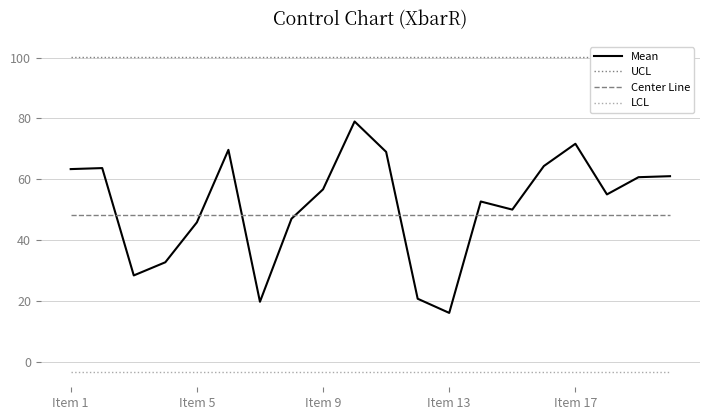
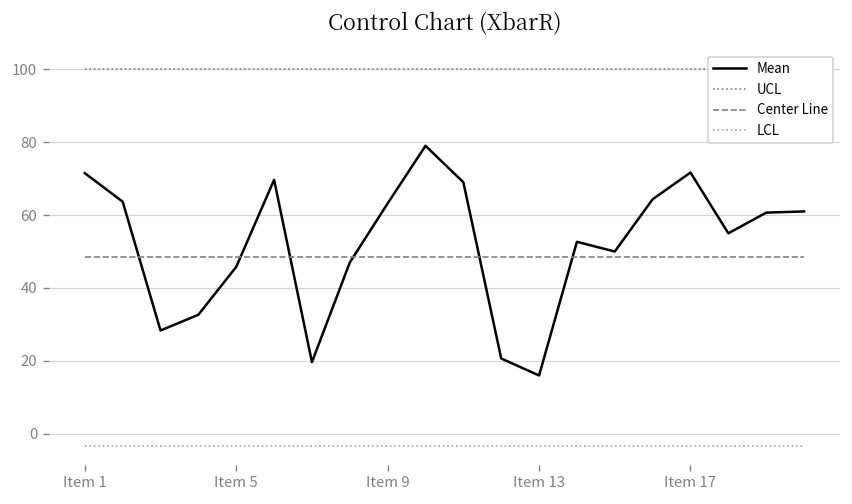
Mean, Item 1: 63 -> 71
Mean, Item 9: 57 -> 63
